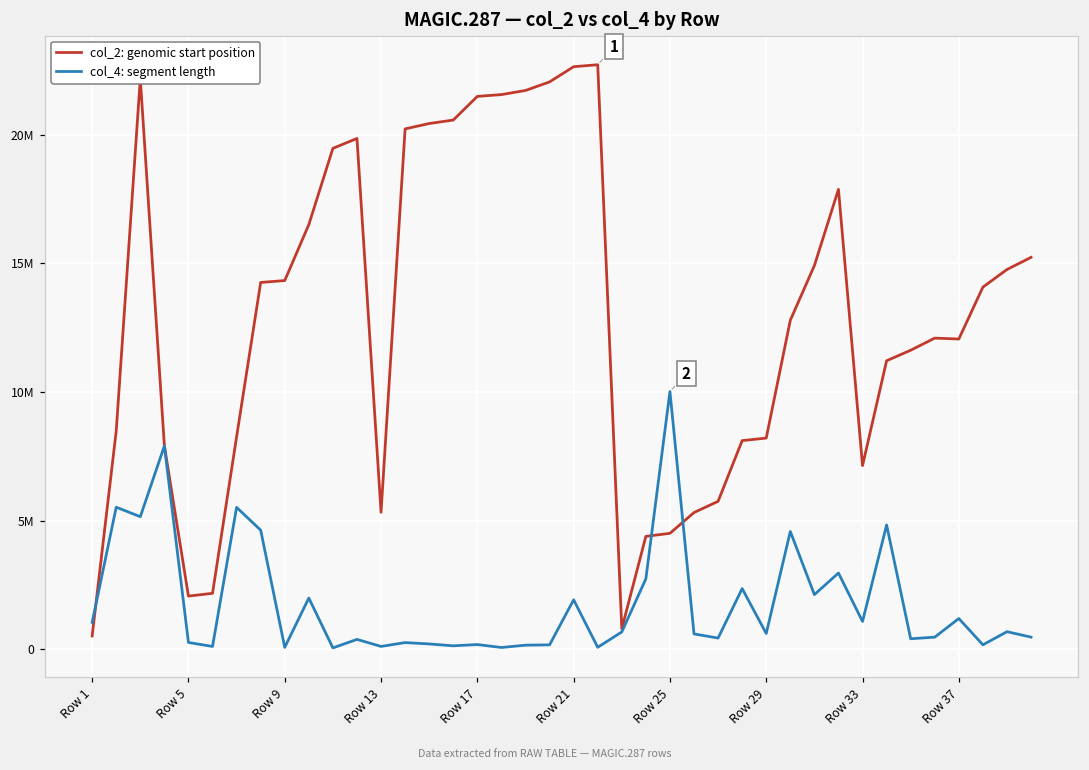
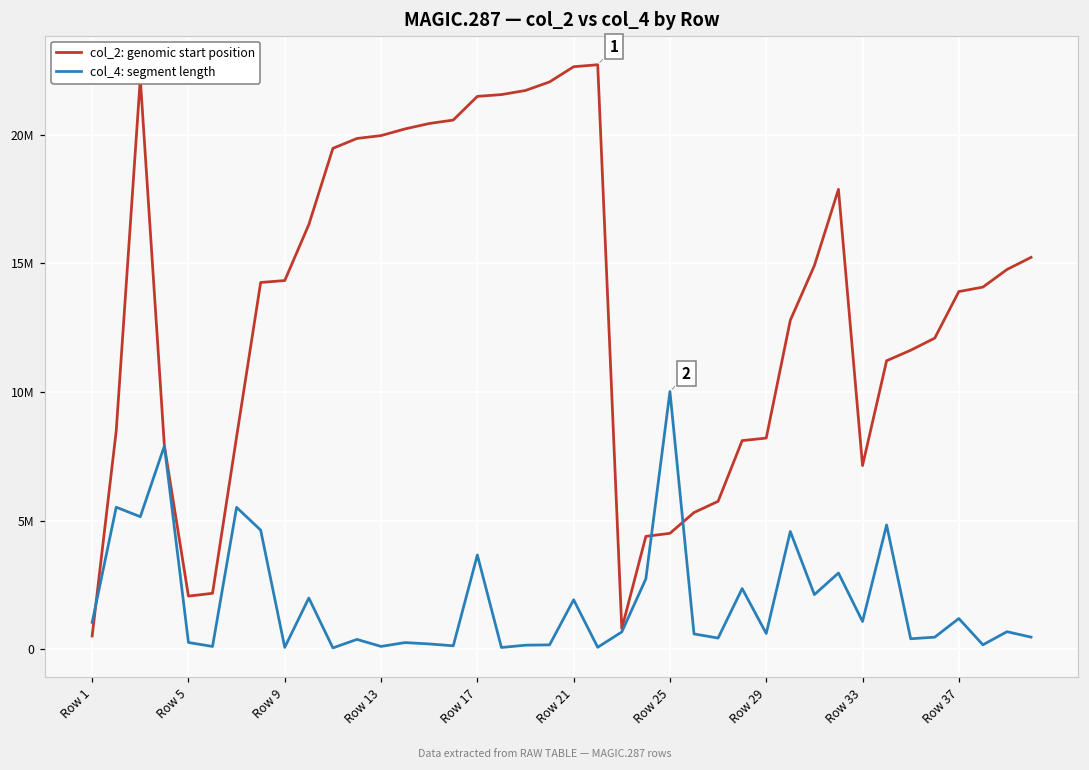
col_2: genomic start position, Row 13: 5300000 -> 20000000
col_4: segment length, Row 17: 200000 -> 3700000
col_2: genomic start position, Row 37: 12100000 -> 13900000
